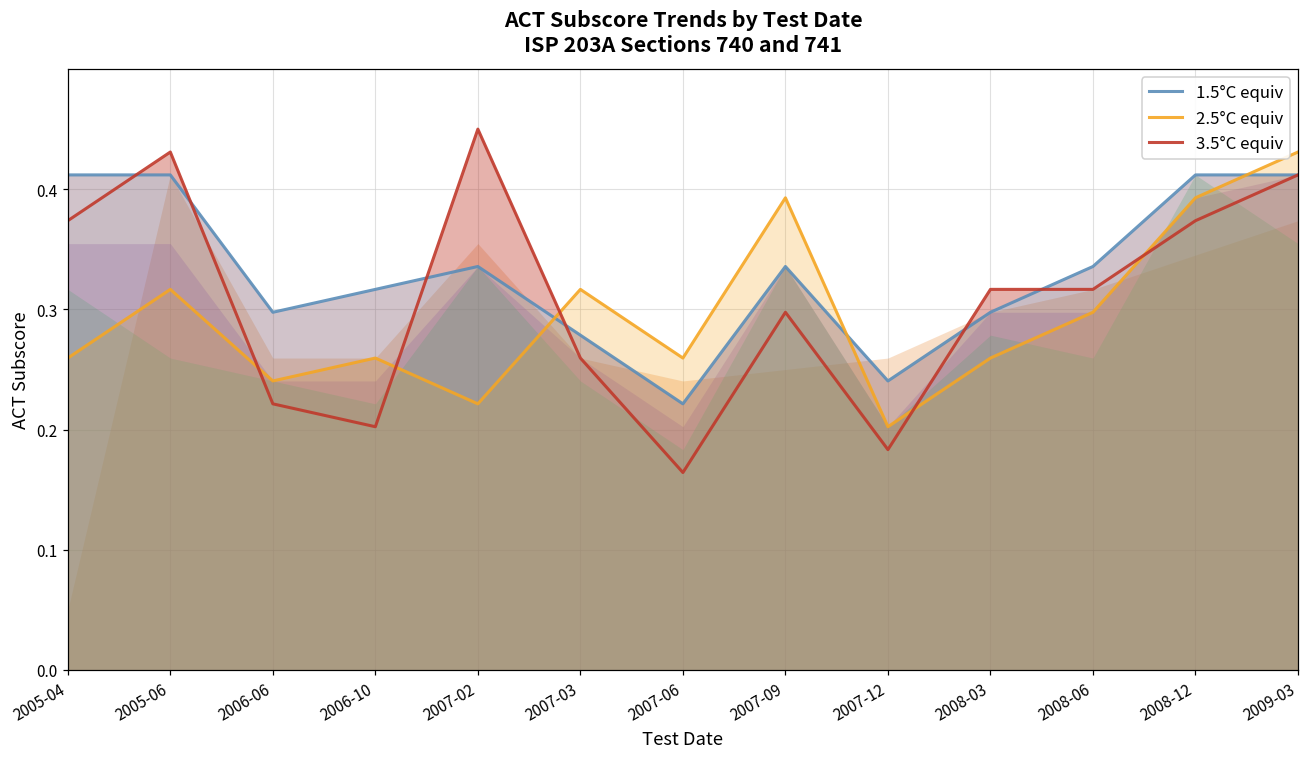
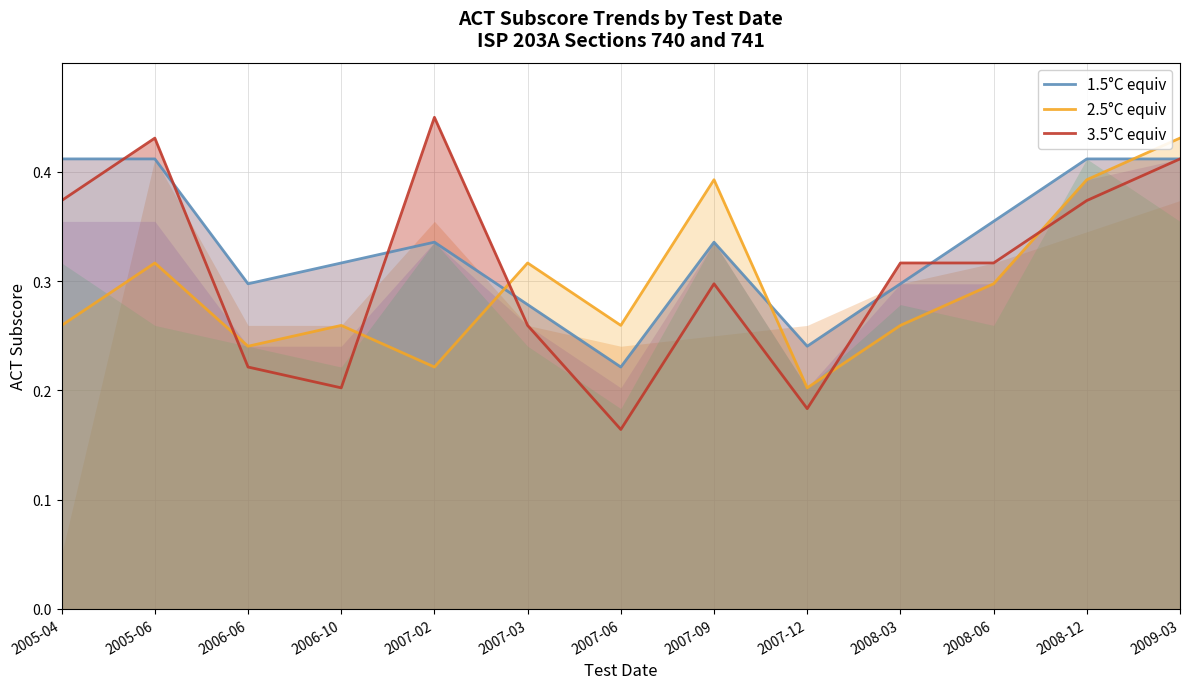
1.5°C equiv, 2008-06: 0.336 -> 0.355
